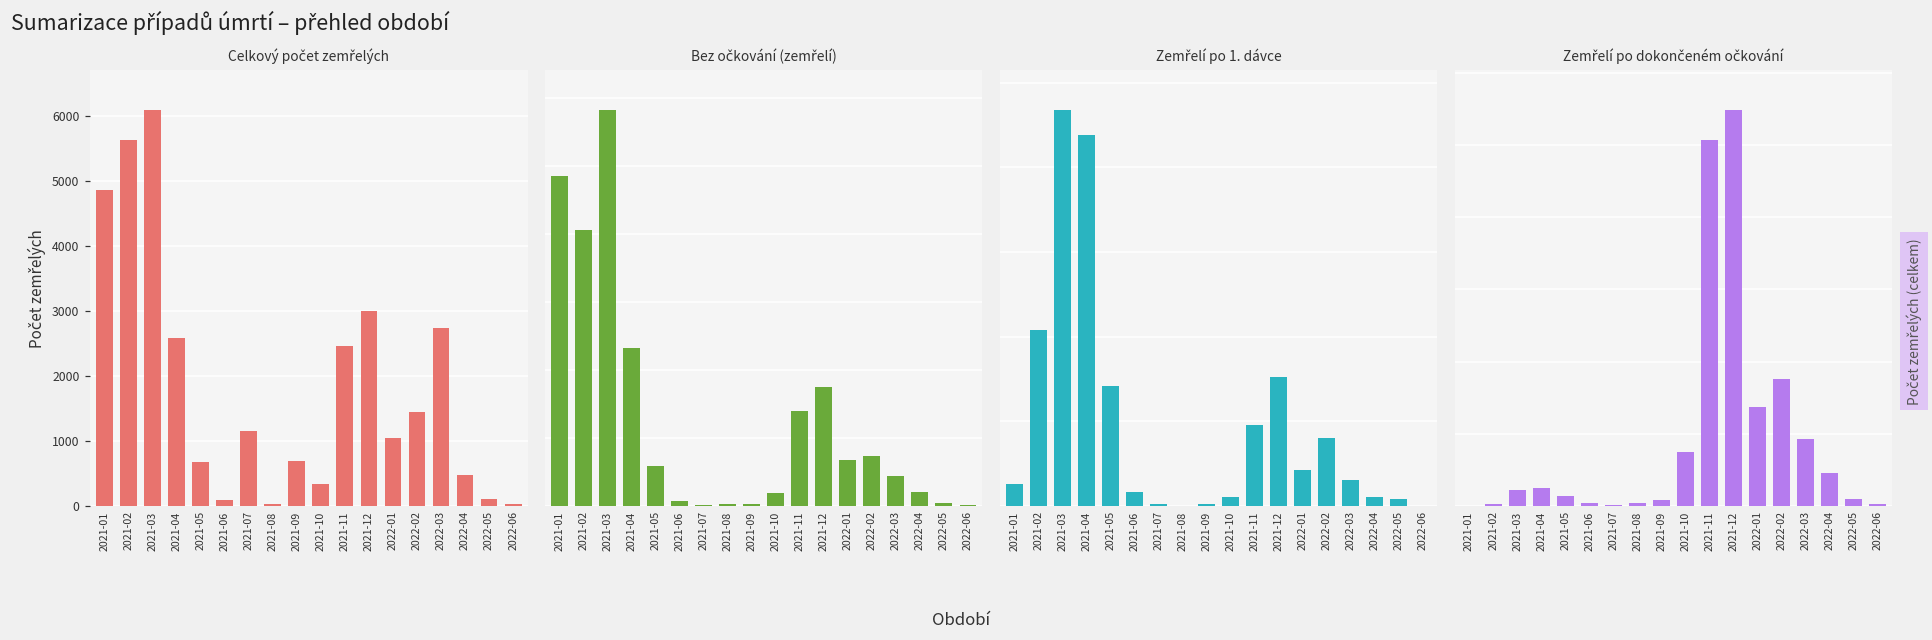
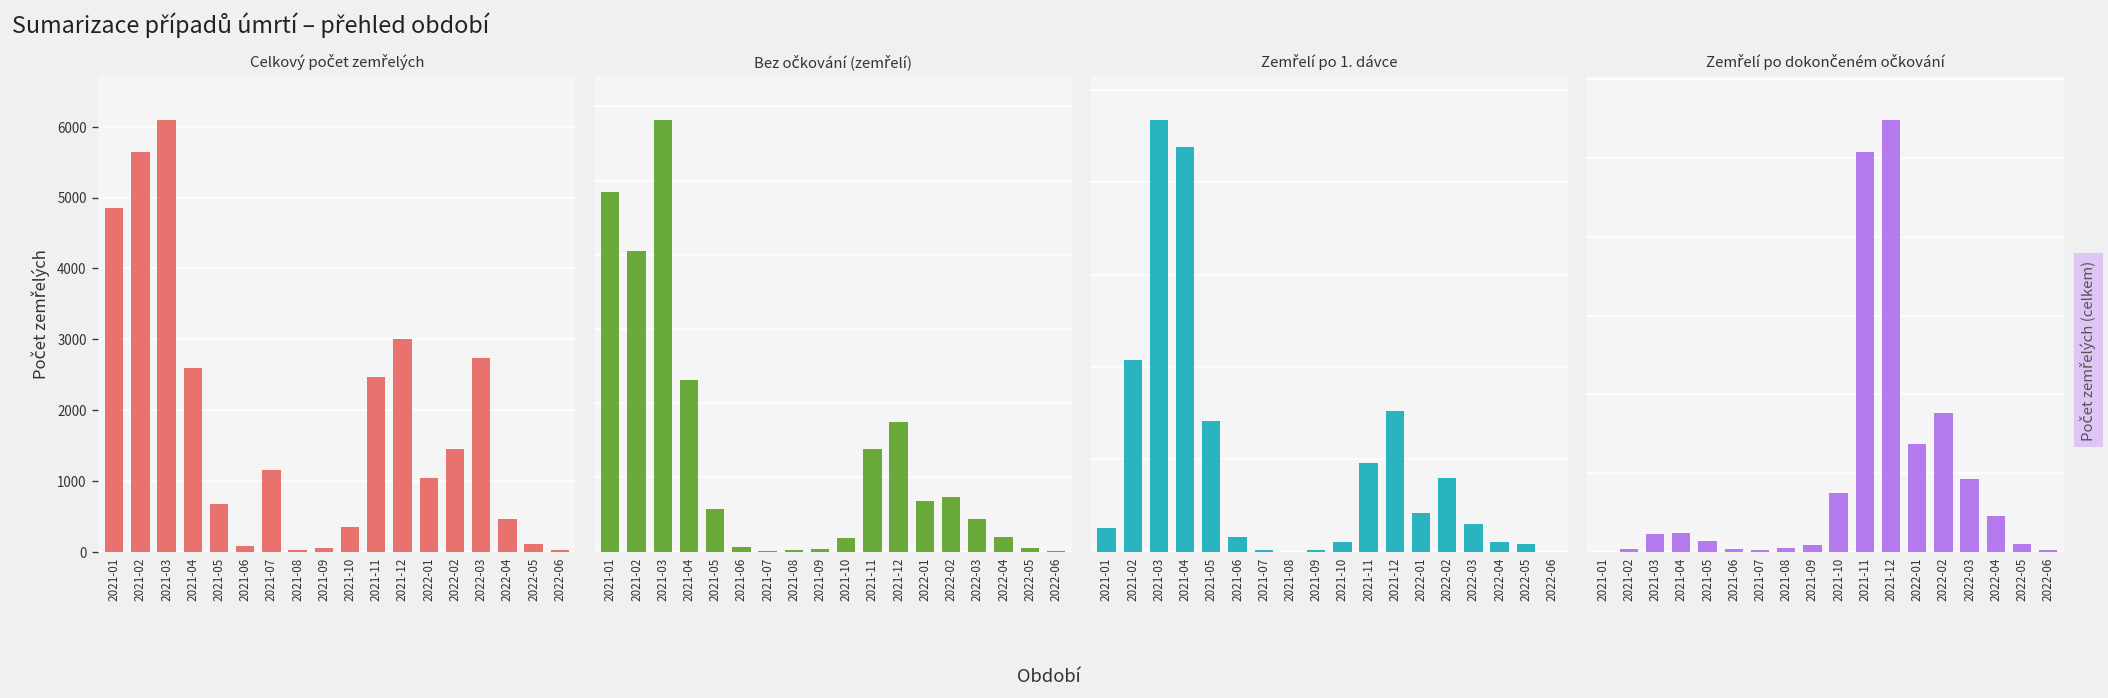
Celkový počet zemřelých, 2021-09: 700 -> 0
